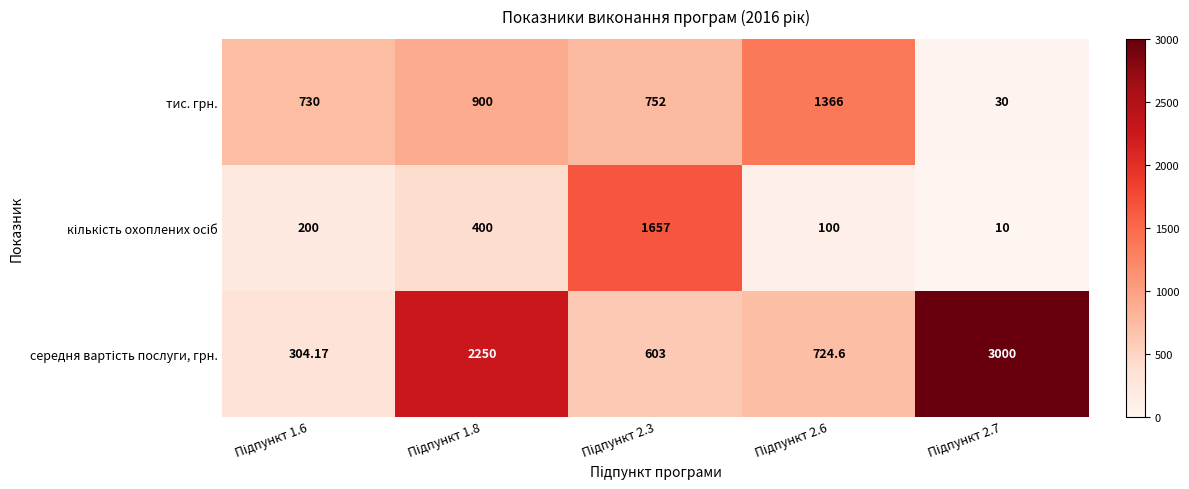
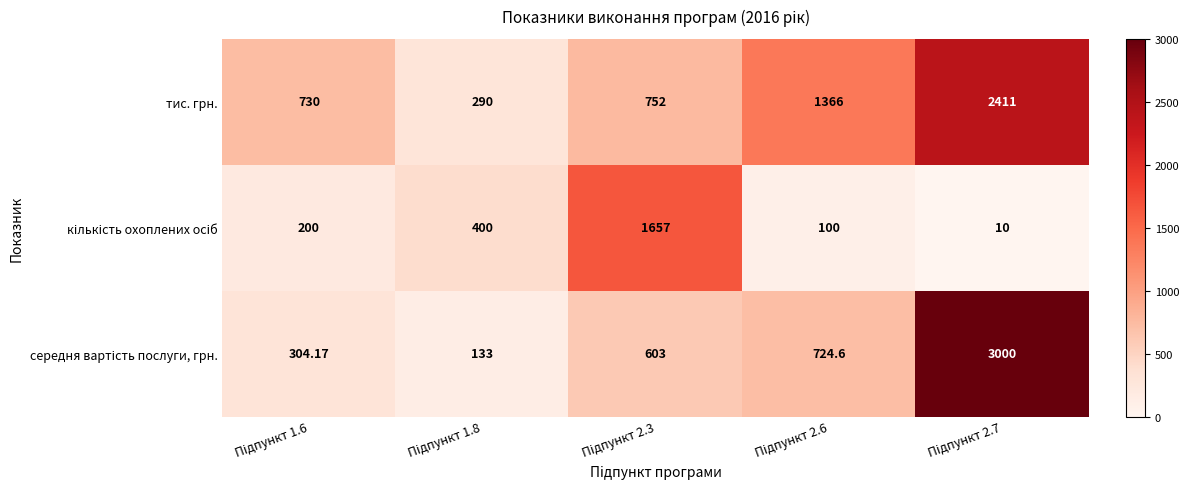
тис. грн., Підпункт 1.8: 900 -> 290
тис. грн., Підпункт 2.7: 30 -> 2411
середня вартість послуги, грн., Підпункт 1.8: 2250 -> 133
